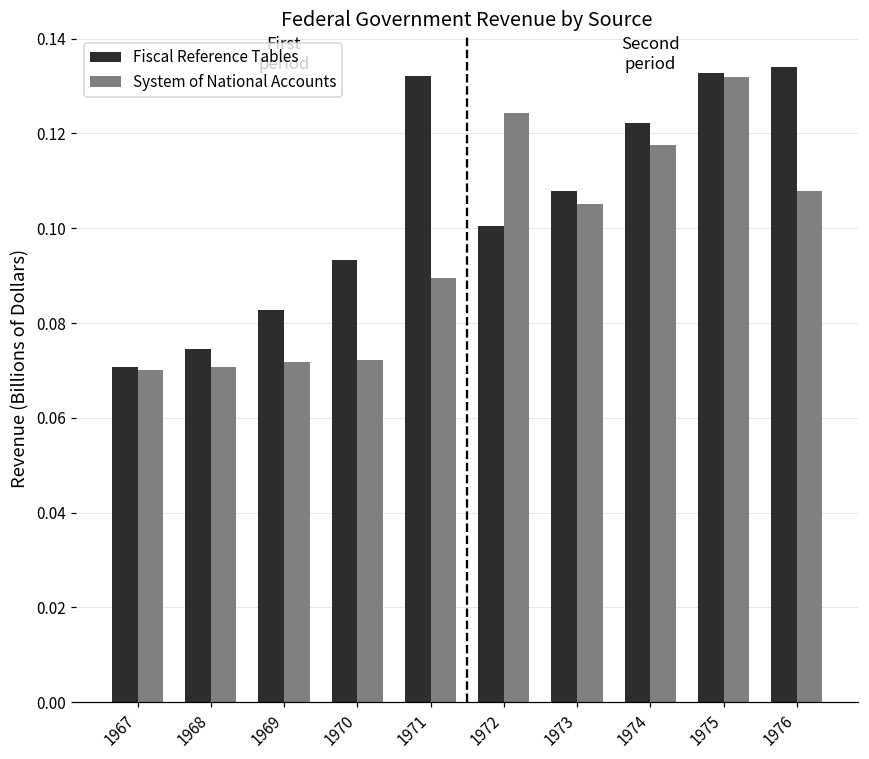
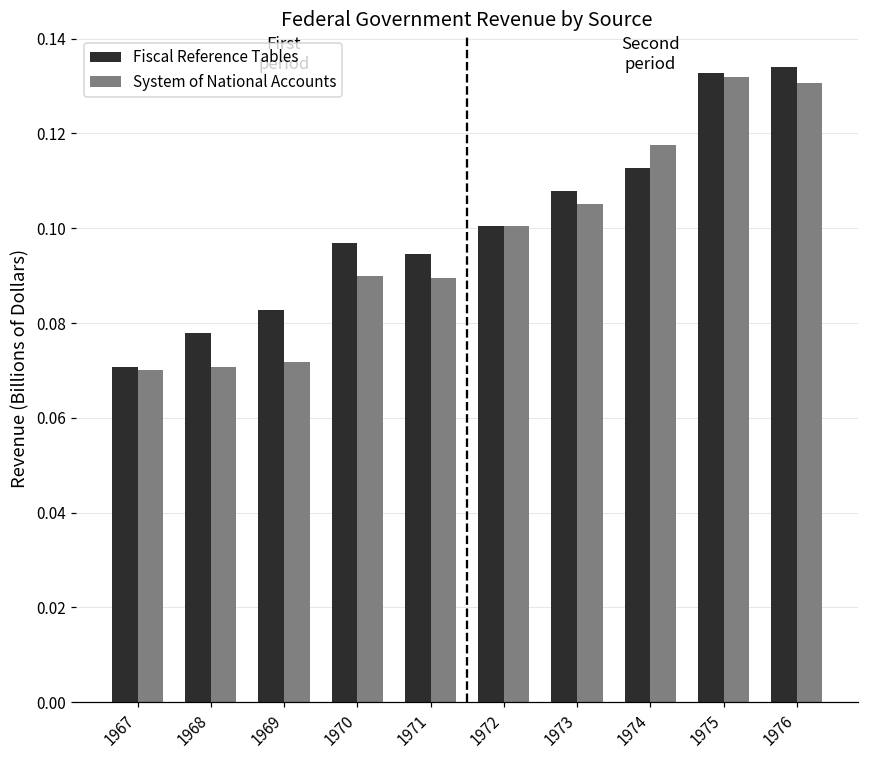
Fiscal Reference Tables, 1968: 0.075 -> 0.078
Fiscal Reference Tables, 1970: 0.093 -> 0.097
System of National Accounts, 1970: 0.072 -> 0.090
Fiscal Reference Tables, 1971: 0.132 -> 0.095
System of National Accounts, 1972: 0.124 -> 0.100
Fiscal Reference Tables, 1974: 0.122 -> 0.113
System of National Accounts, 1976: 0.108 -> 0.131
